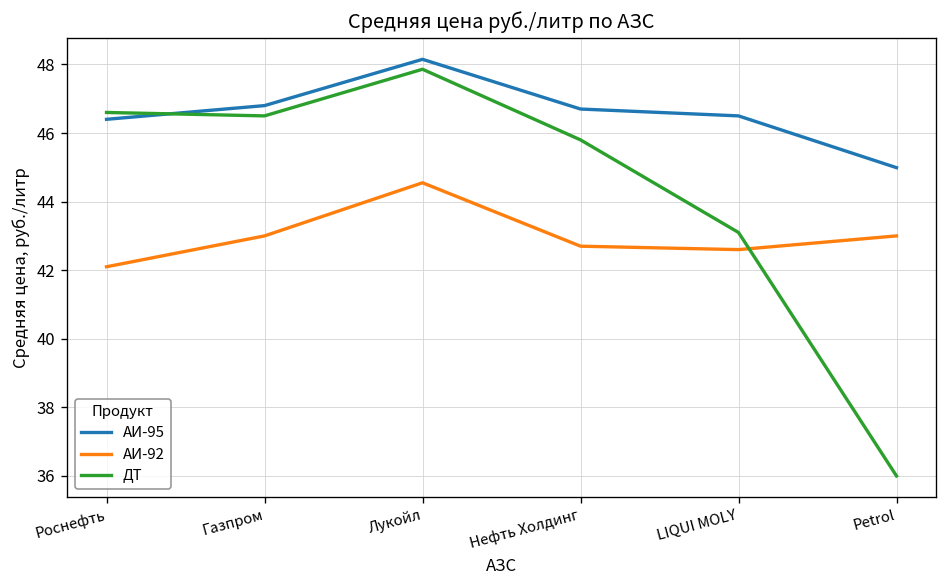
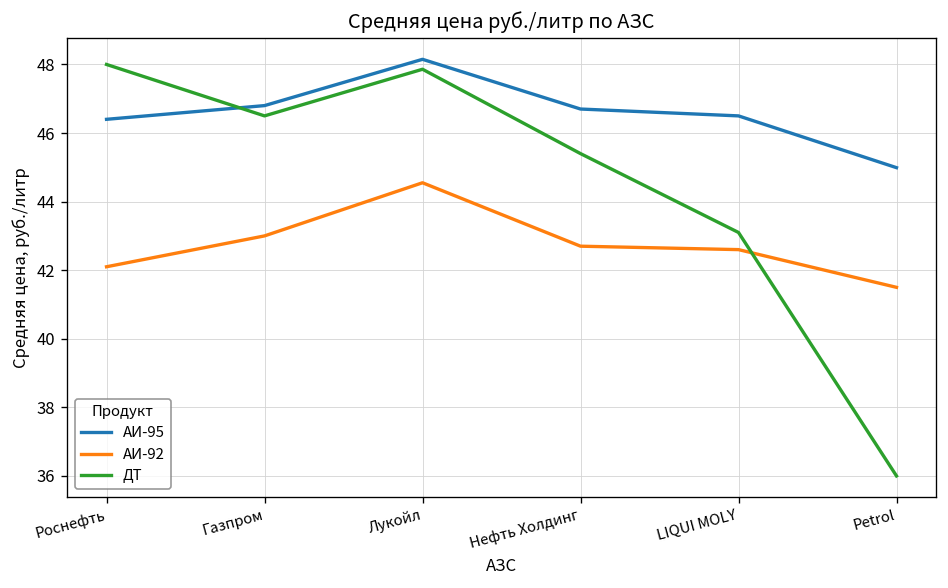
ДТ, Роснефть: 46.6 -> 48.0
ДТ, Нефть Холдинг: 45.8 -> 45.4
АИ-92, Petrol: 43.0 -> 41.5
